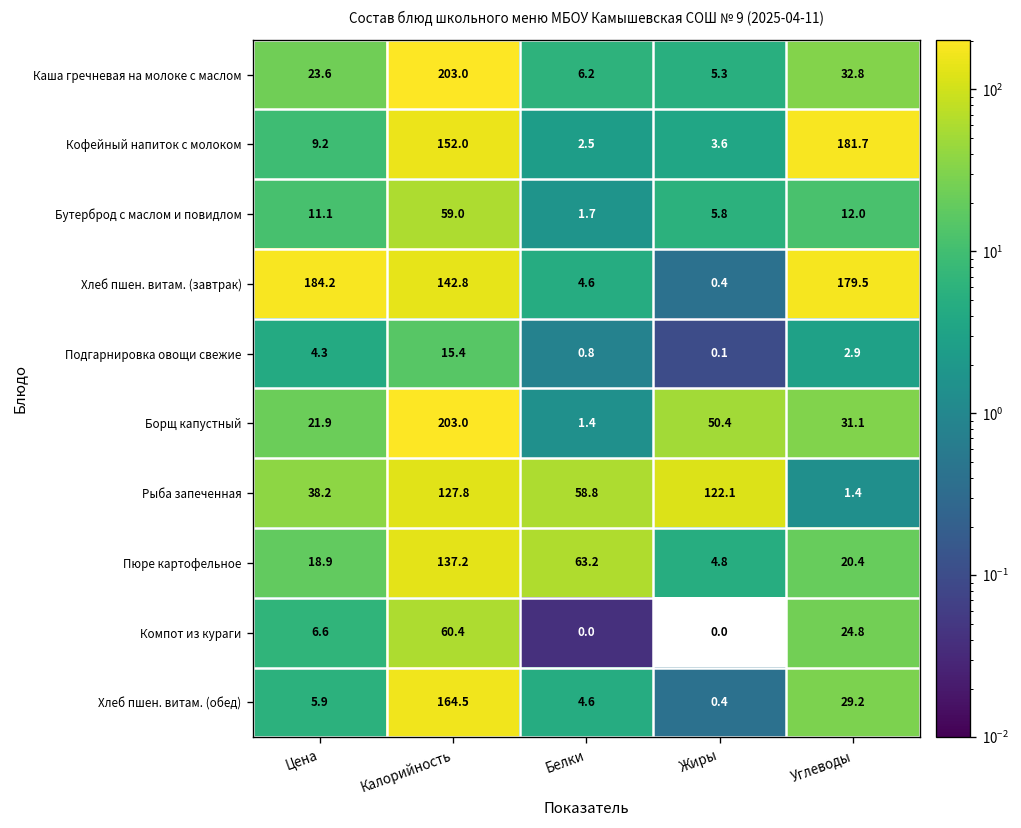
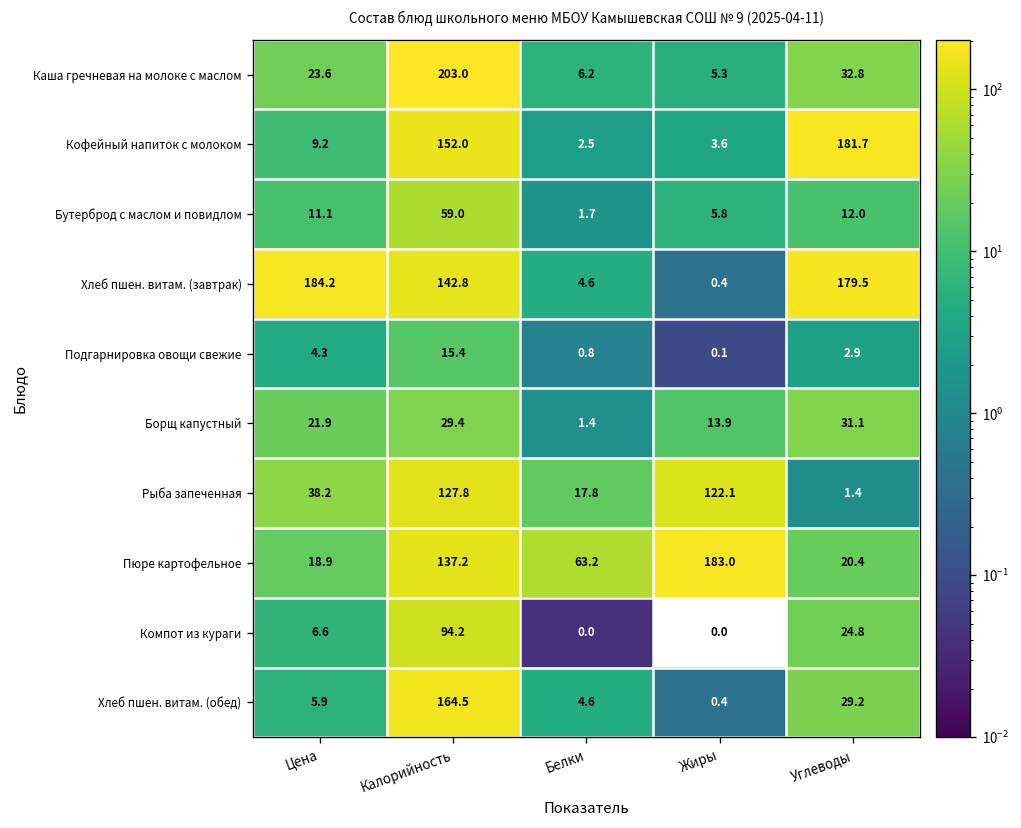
Борщ капустный, Калорийность: 203.0 -> 29.4
Борщ капустный, Жиры: 50.4 -> 13.9
Рыба запеченная, Белки: 58.8 -> 17.8
Пюре картофельное, Жиры: 4.8 -> 183.0
Компот из кураги, Калорийность: 60.4 -> 94.2
